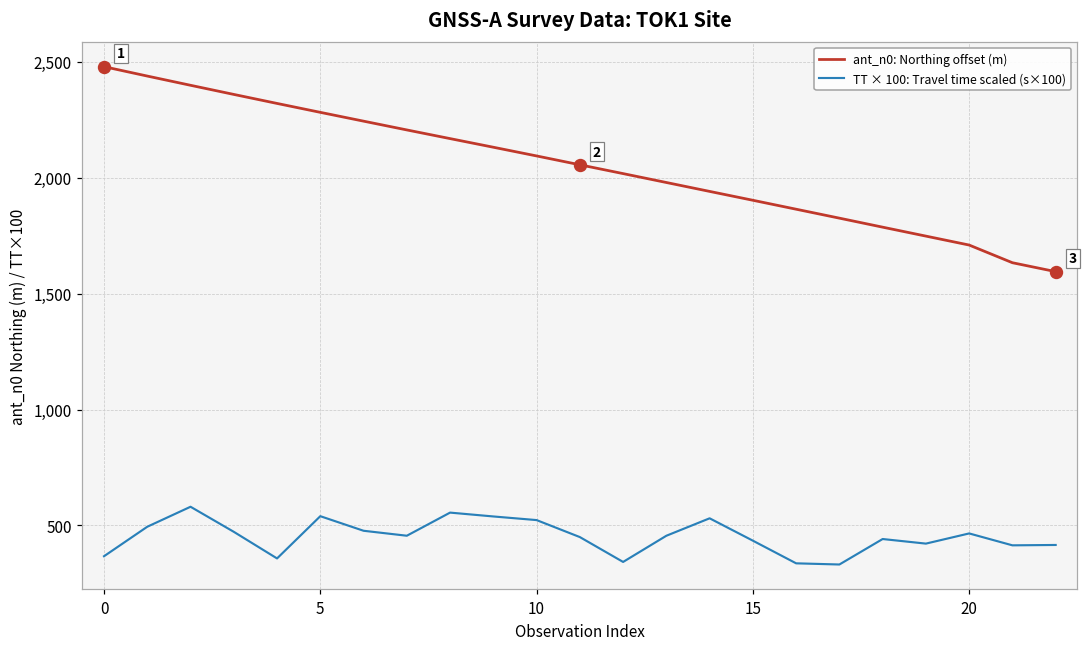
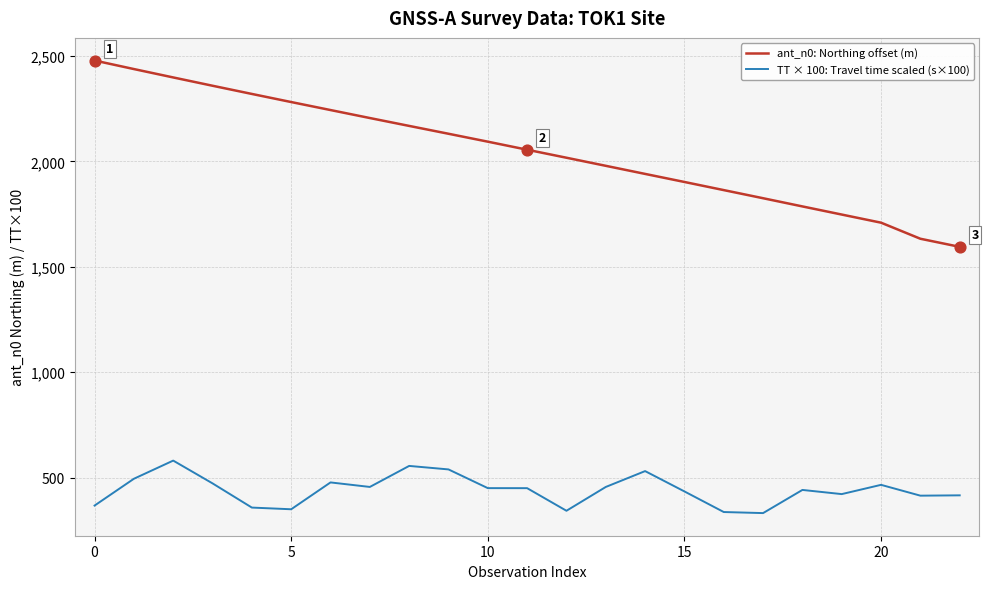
TT × 100: Travel time scaled (s×100), 5: 540 -> 350
TT × 100: Travel time scaled (s×100), 10: 520 -> 450
